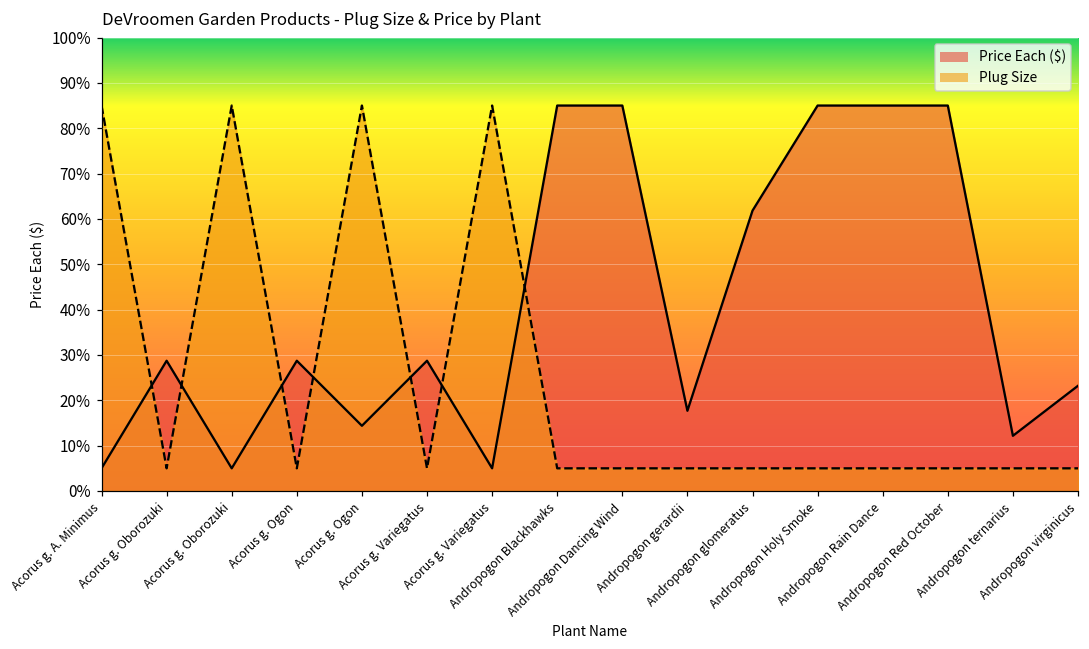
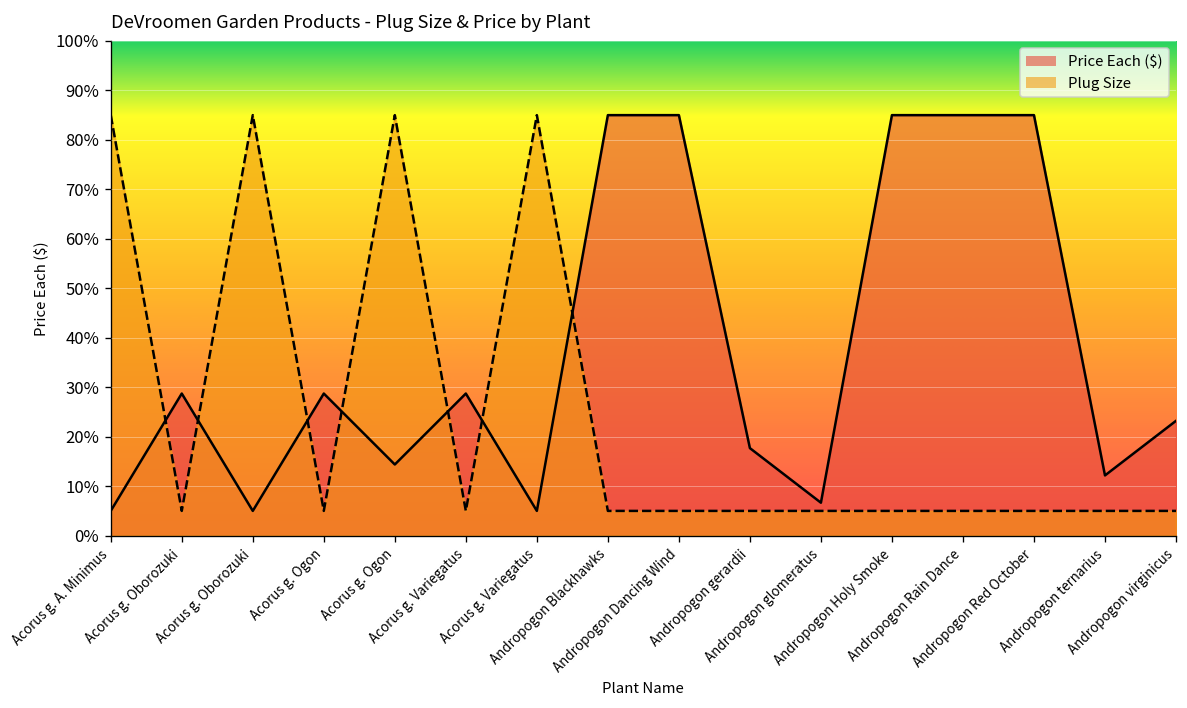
Price Each ($), Andropogon glomeratus: 62% -> 7%
